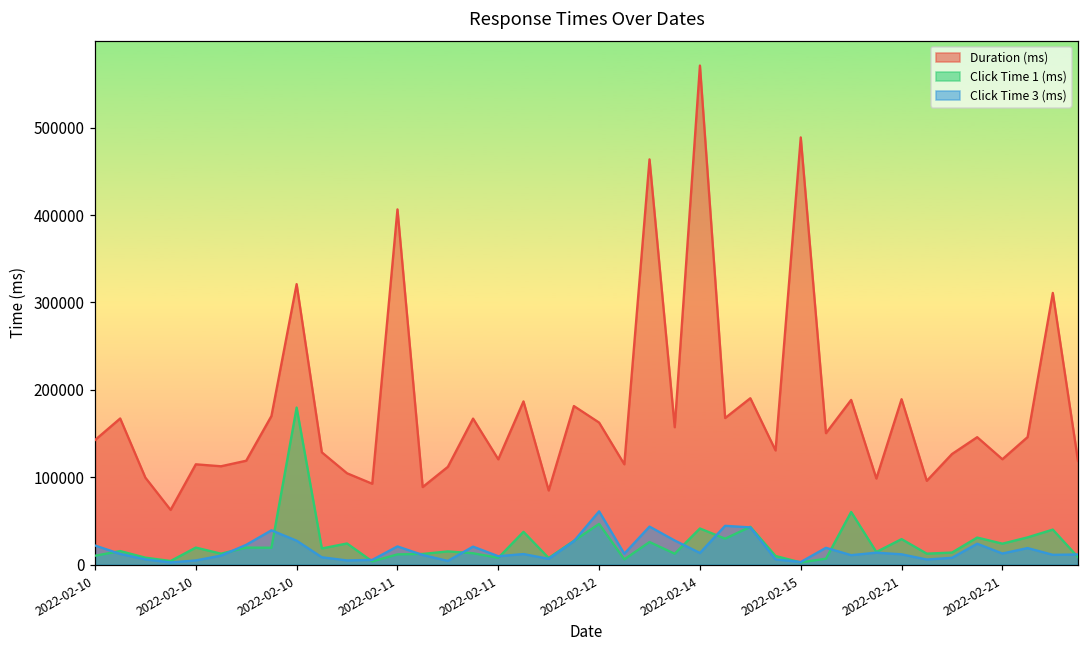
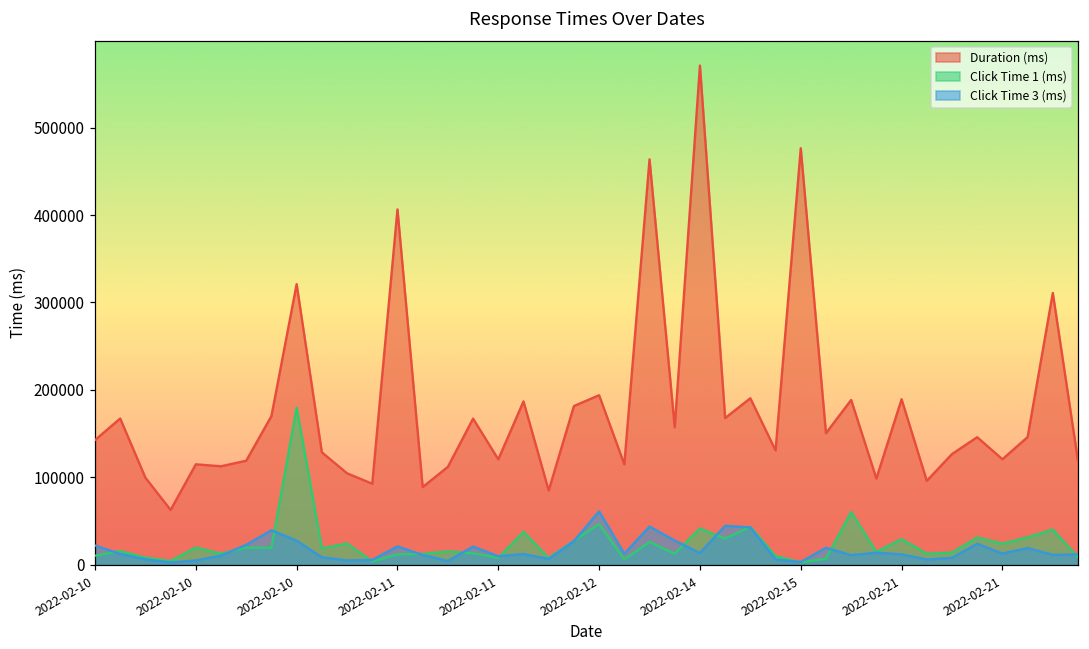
Duration (ms), 2022-02-12: 160000 -> 190000
Duration (ms), 2022-02-15: 490000 -> 480000
